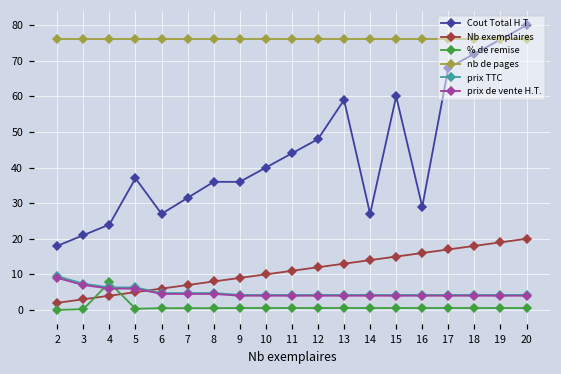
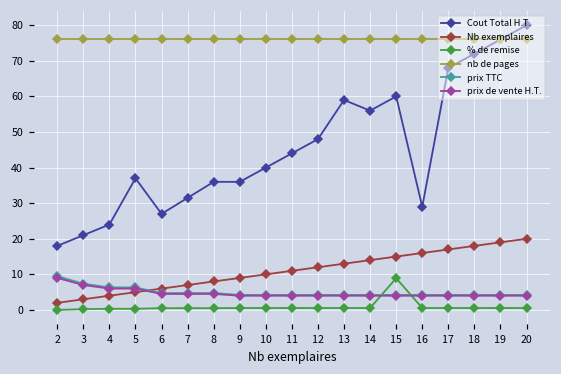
% de remise, 4: 8 -> 0
Cout Total H.T., 14: 27 -> 56
% de remise, 15: 1 -> 9
